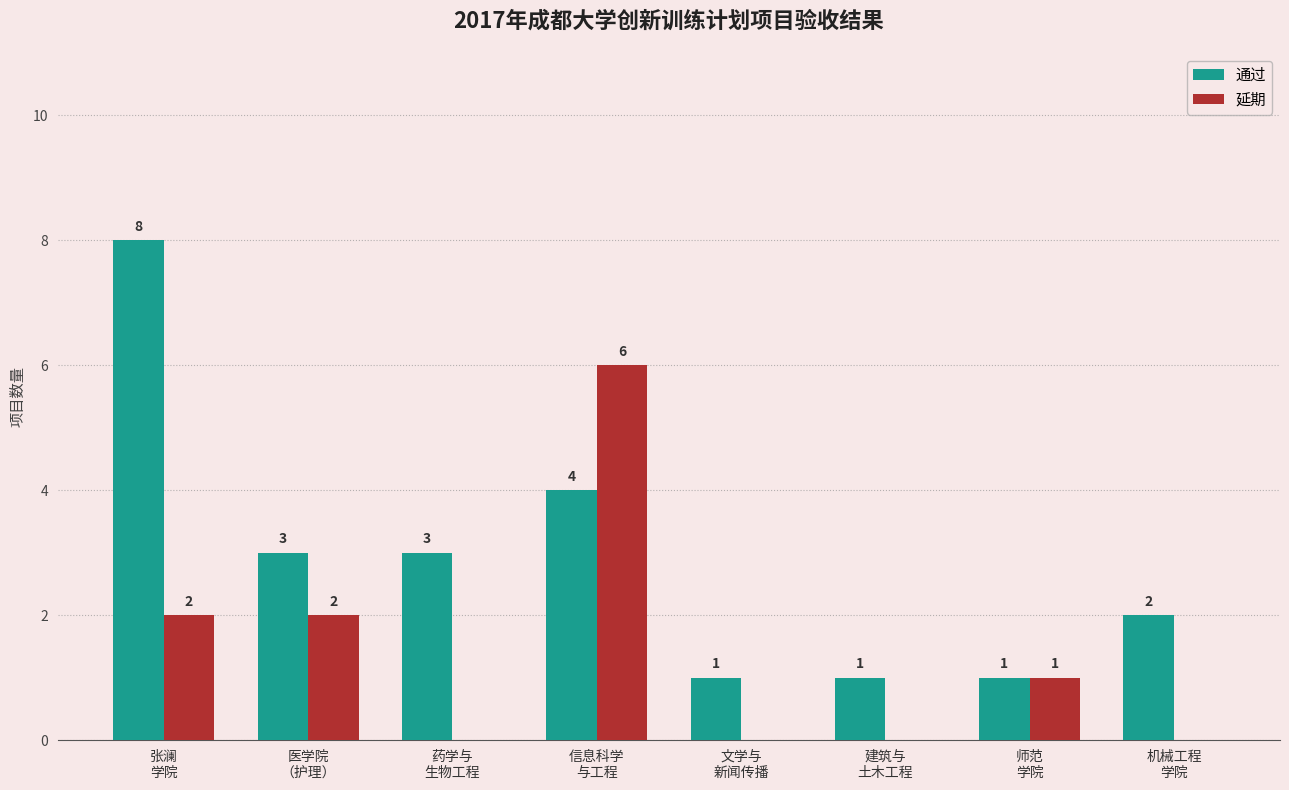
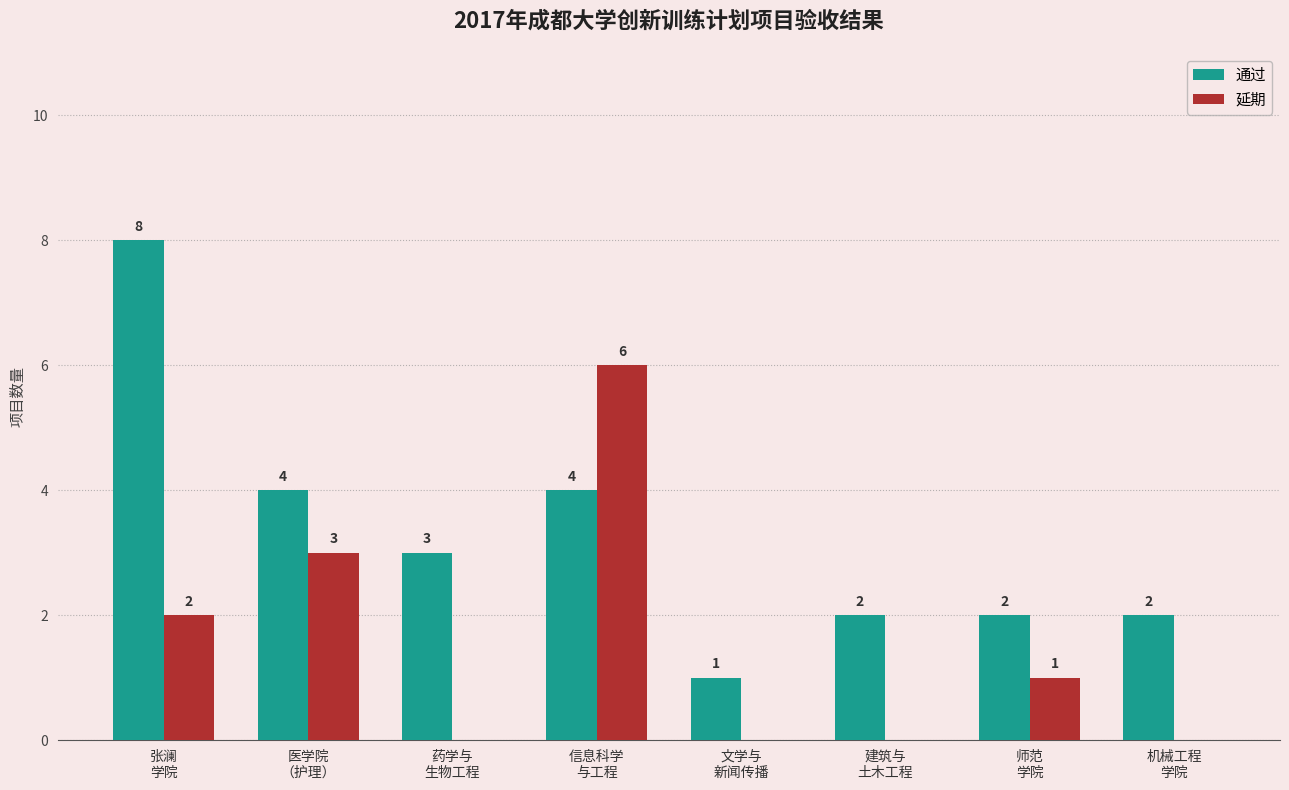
通过, 医学院 （护理）: 3 -> 4
延期, 医学院 （护理）: 2 -> 3
通过, 建筑与 土木工程: 1 -> 2
通过, 师范 学院: 1 -> 2
